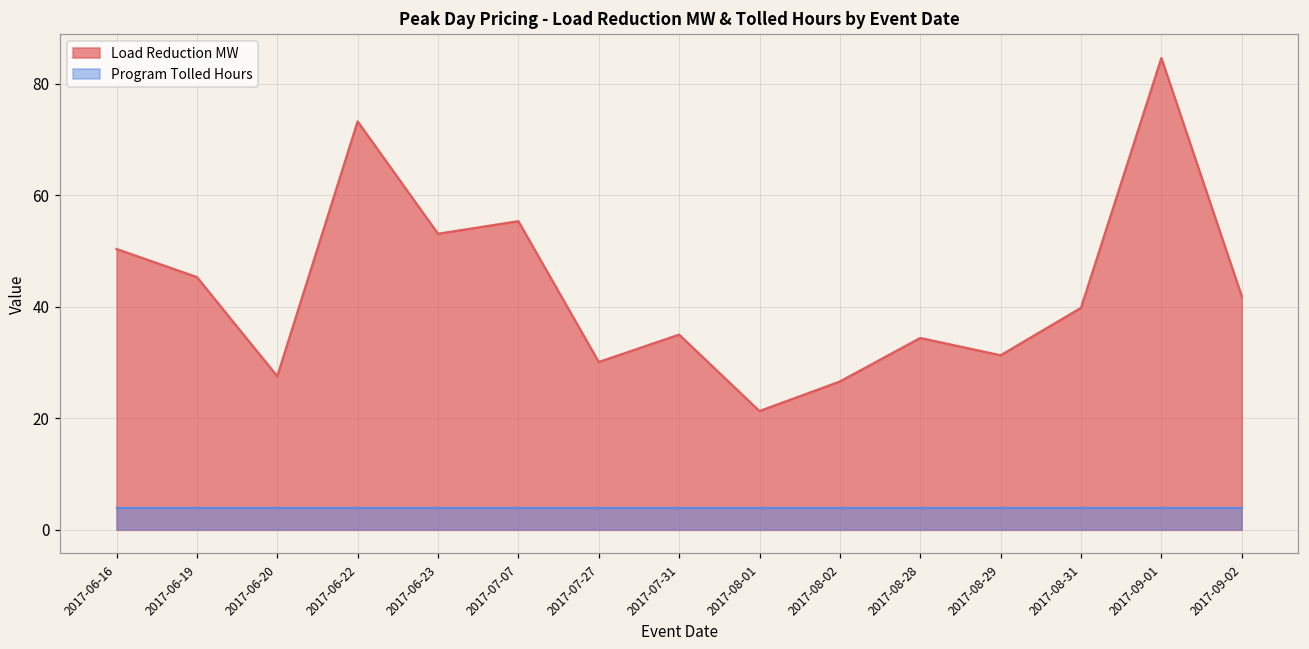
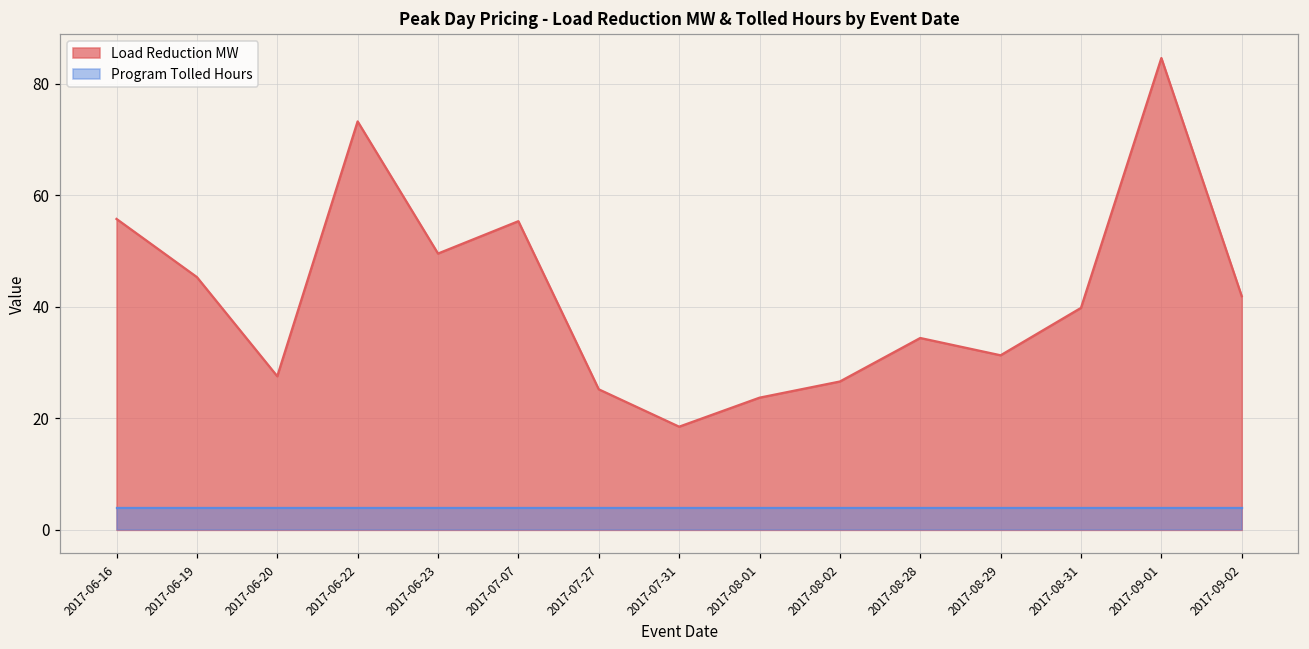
Load Reduction MW, 2017-06-16: 50 -> 56
Load Reduction MW, 2017-06-23: 53 -> 50
Load Reduction MW, 2017-07-27: 30 -> 25
Load Reduction MW, 2017-07-31: 35 -> 19
Load Reduction MW, 2017-08-01: 21 -> 24
